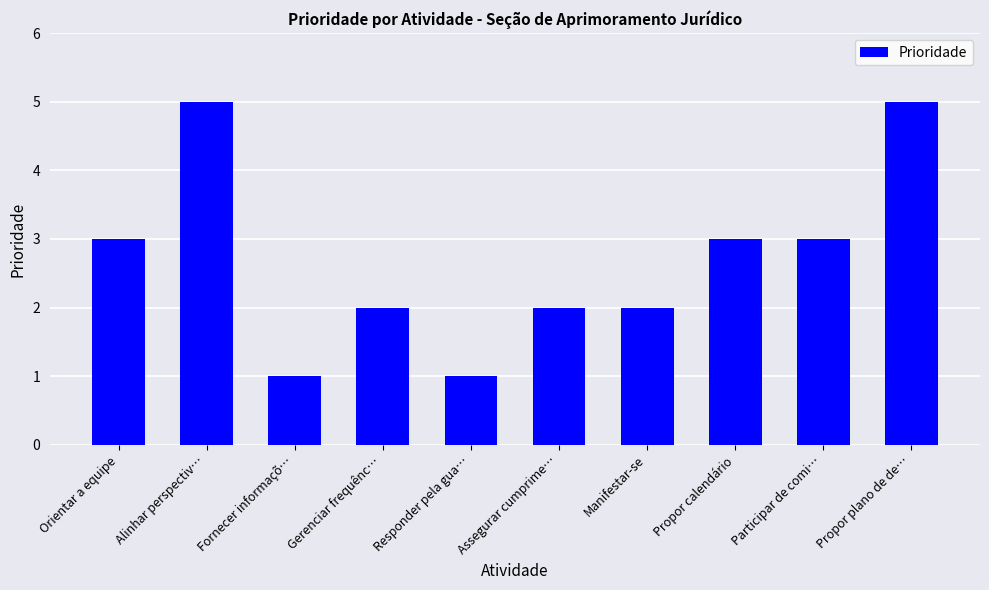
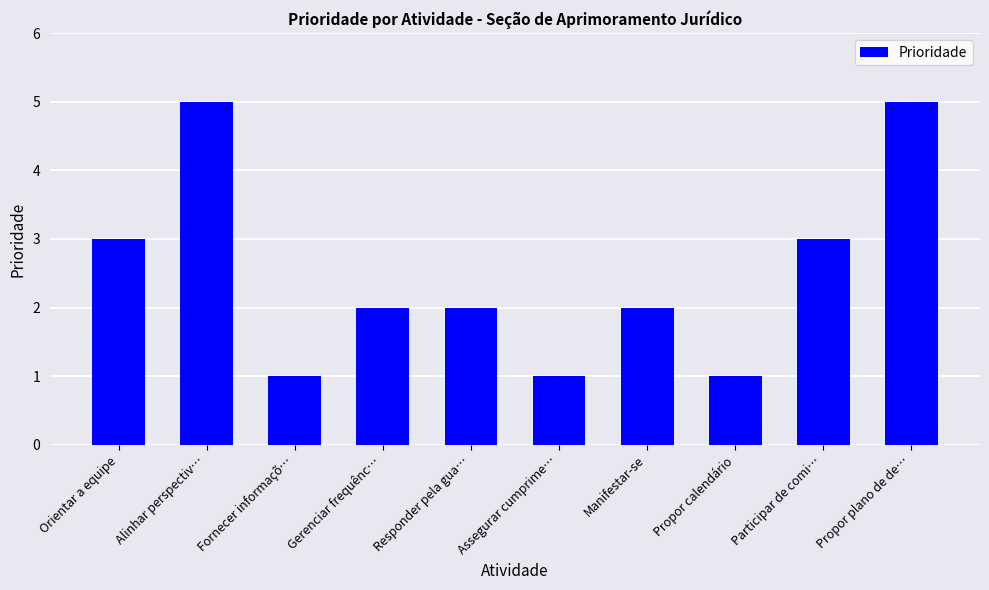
Responder pela gua…: 1 -> 2
Assegurar cumprime…: 2 -> 1
Propor calendário: 3 -> 1
